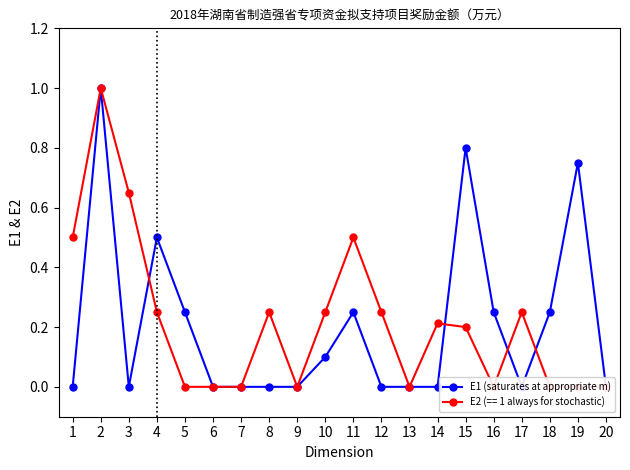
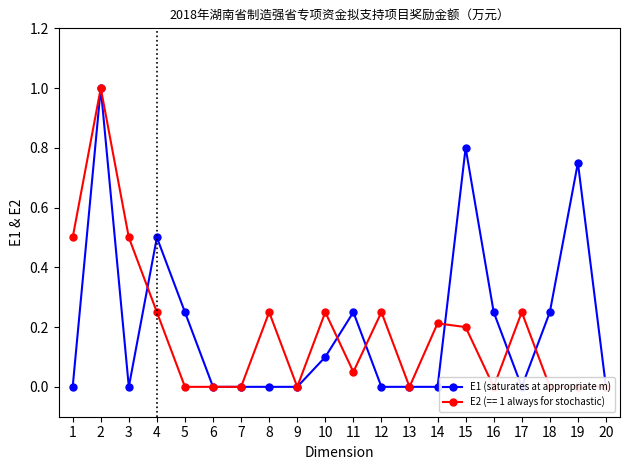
E2 (== 1 always for stochastic), 3: 0.65 -> 0.50
E2 (== 1 always for stochastic), 11: 0.50 -> 0.05
